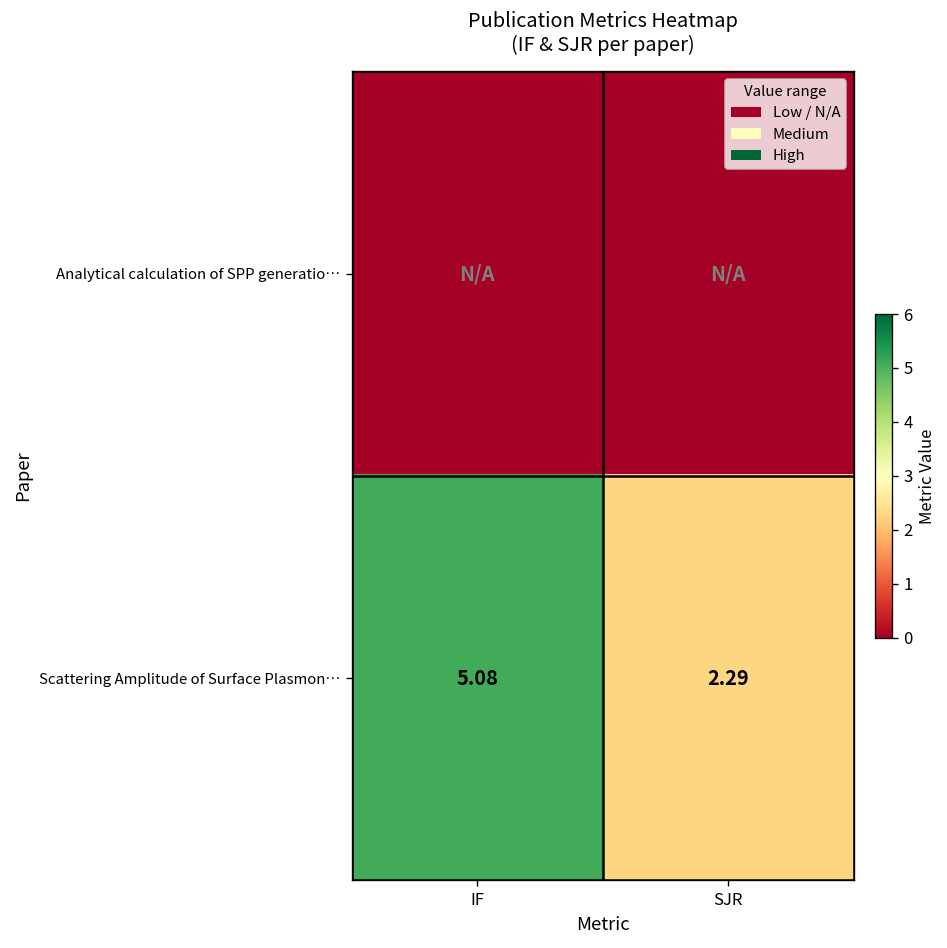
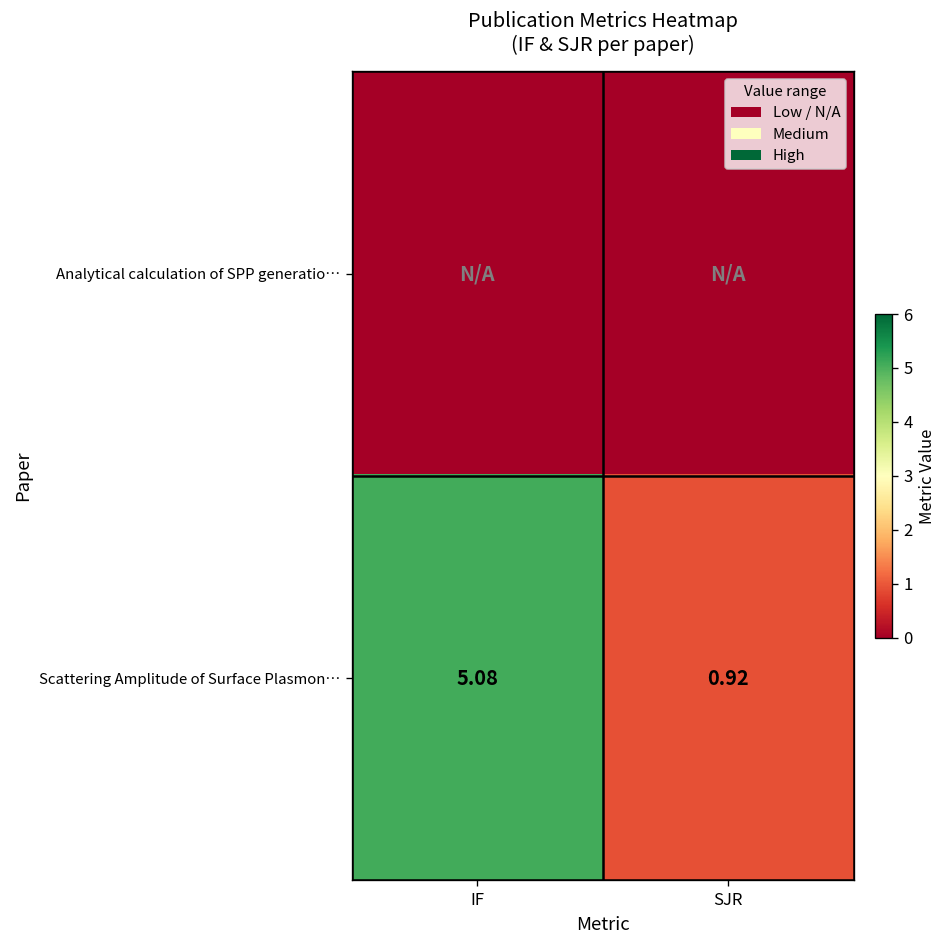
Scattering Amplitude of Surface Plasmon…, SJR: 2.29 -> 0.92
